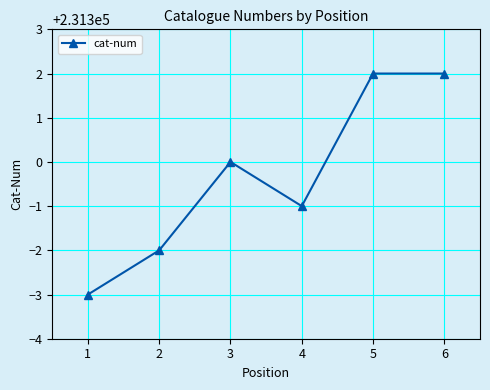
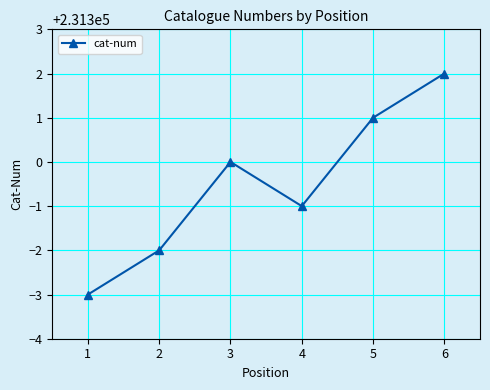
5: 231302 -> 231301
